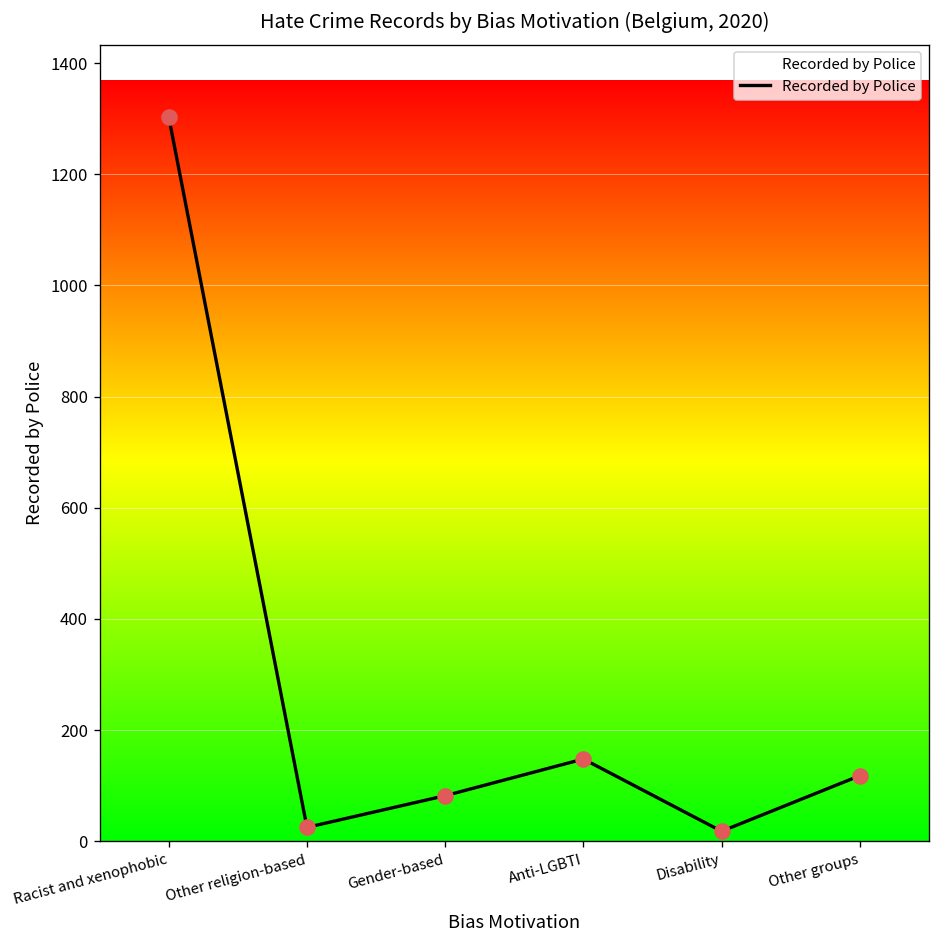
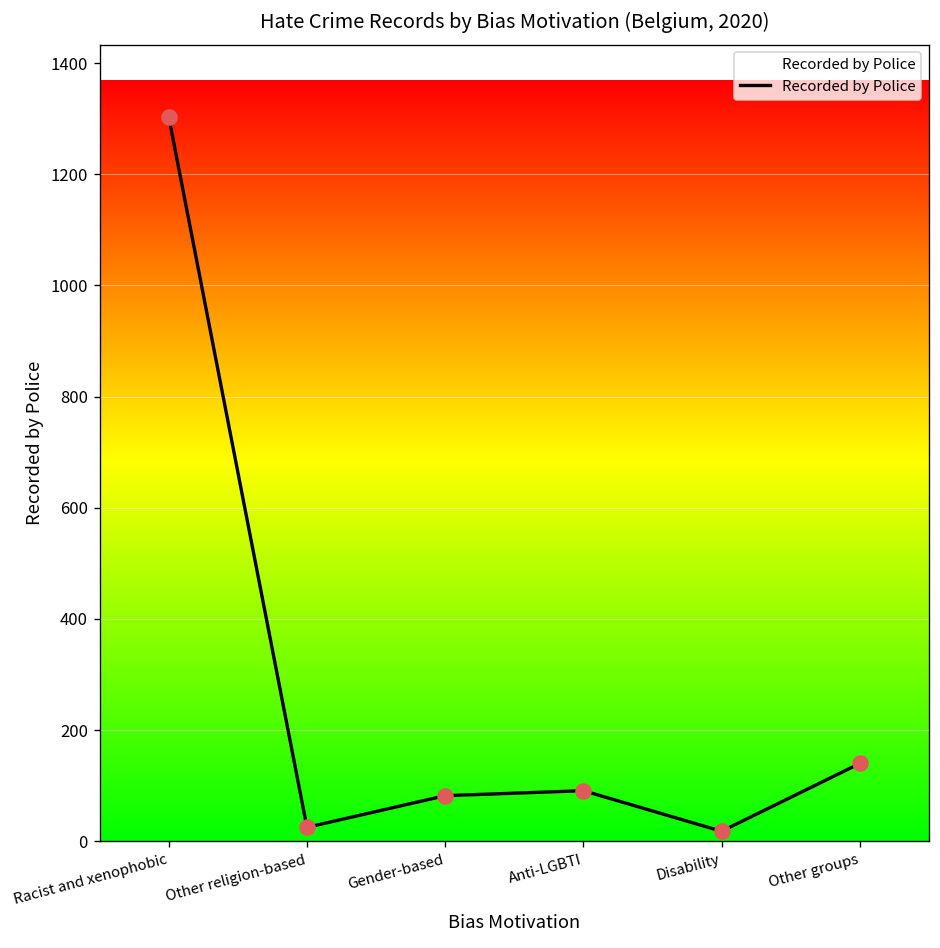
Anti-LGBTI: 150 -> 90
Other groups: 120 -> 140
